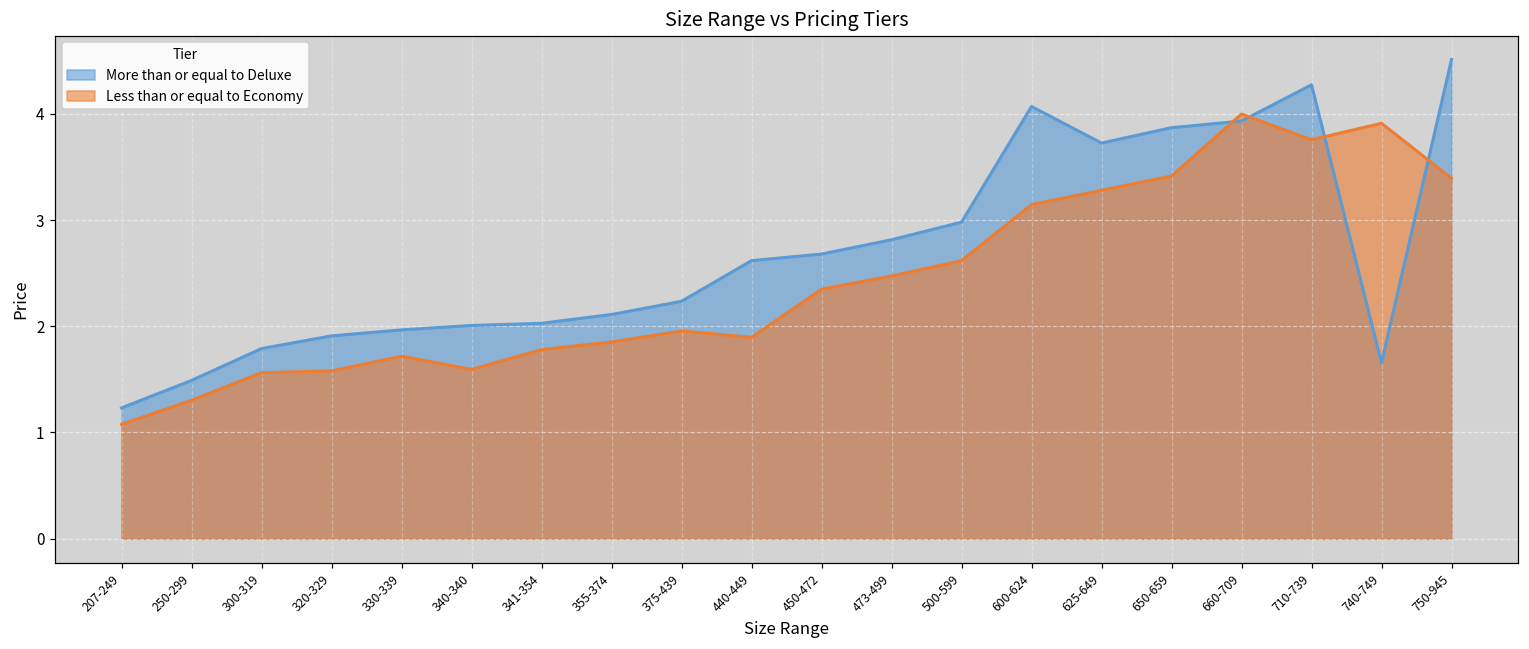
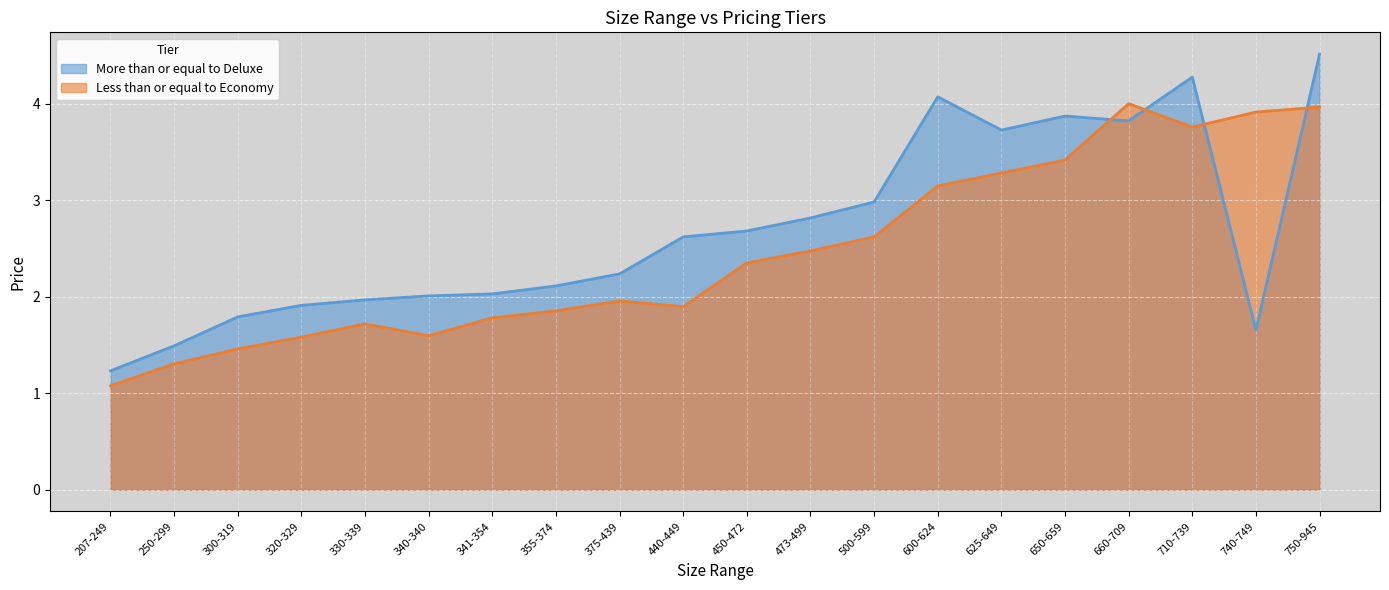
Less than or equal to Economy, 300-319: 1.6 -> 1.5
More than or equal to Deluxe, 660-709: 3.9 -> 3.8
Less than or equal to Economy, 750-945: 3.4 -> 4.0
